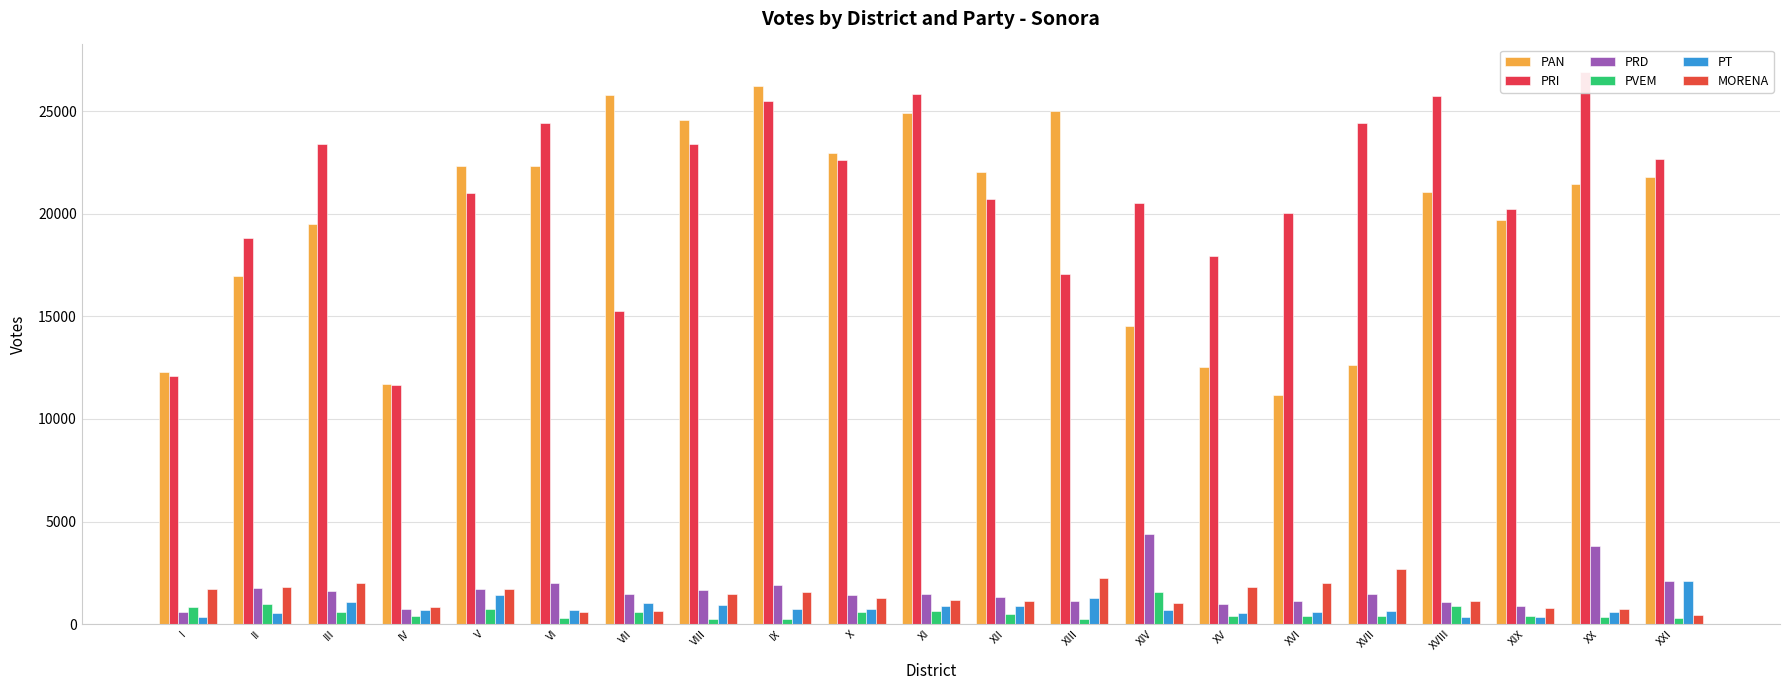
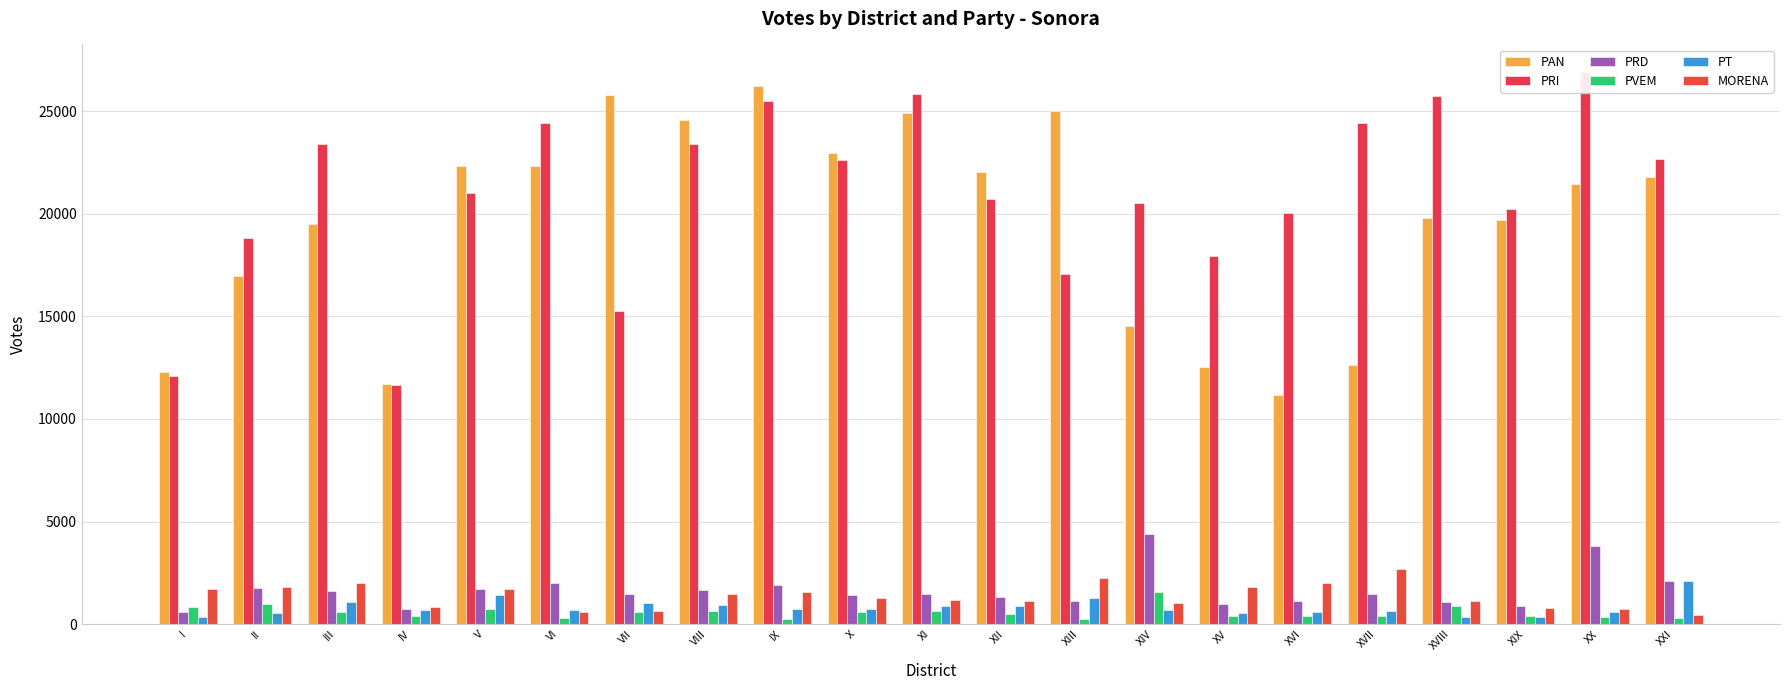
PVEM, VIII: 200 -> 700
PAN, XVIII: 21100 -> 19800
